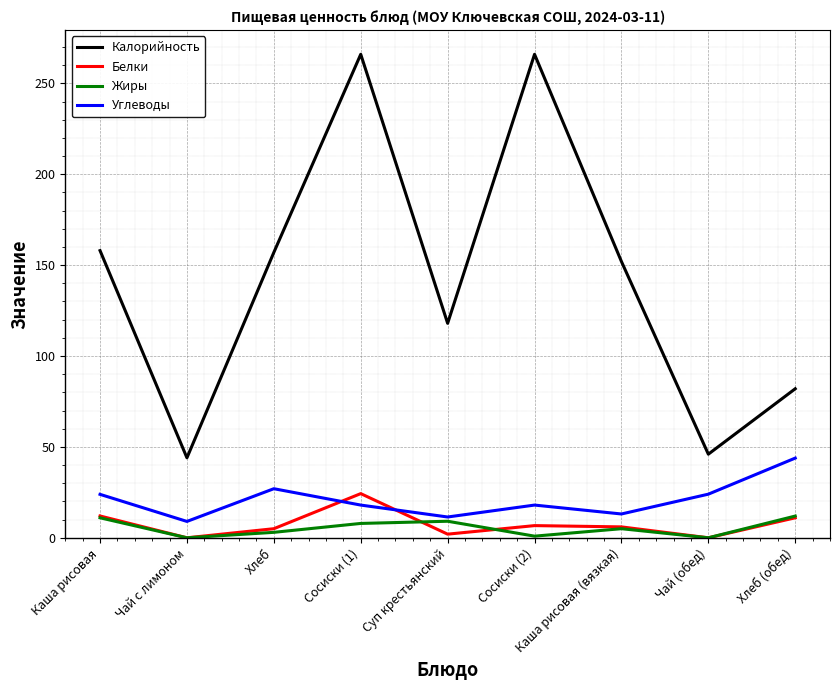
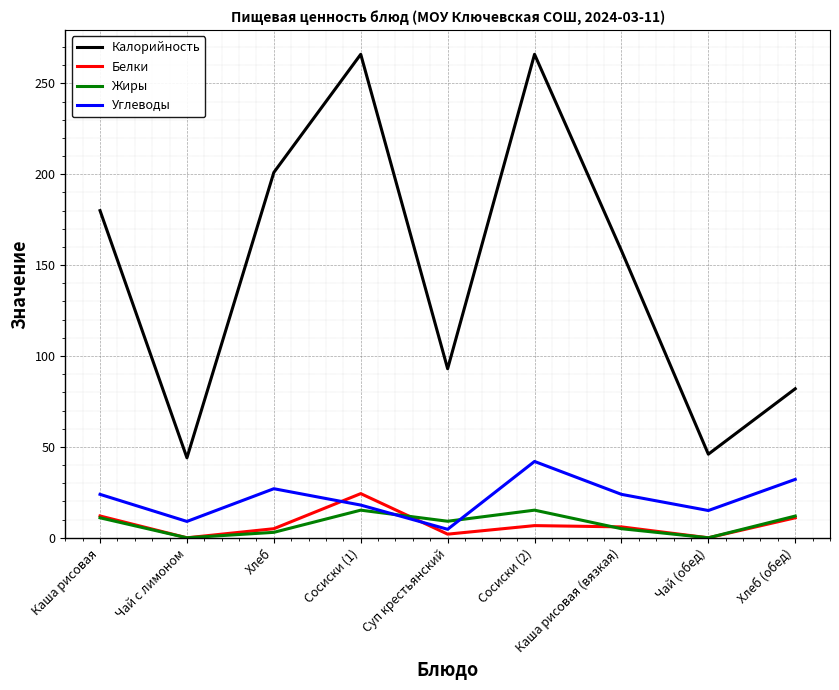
Калорийность, Каша рисовая: 158 -> 180
Калорийность, Хлеб: 157 -> 201
Жиры, Сосиски (1): 8 -> 15
Калорийность, Суп крестьянский: 118 -> 93
Углеводы, Суп крестьянский: 11 -> 5
Жиры, Сосиски (2): 1 -> 15
Углеводы, Сосиски (2): 18 -> 42
Калорийность, Каша рисовая (вязкая): 152 -> 158
Углеводы, Каша рисовая (вязкая): 13 -> 24
Углеводы, Чай (обед): 24 -> 15
Углеводы, Хлеб (обед): 44 -> 32
